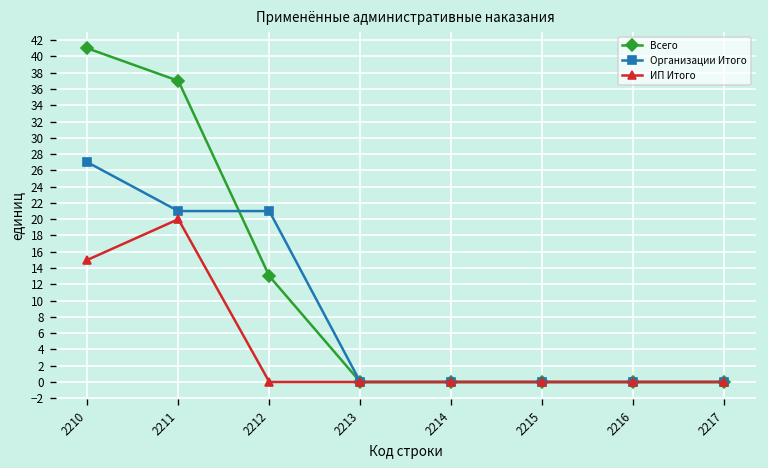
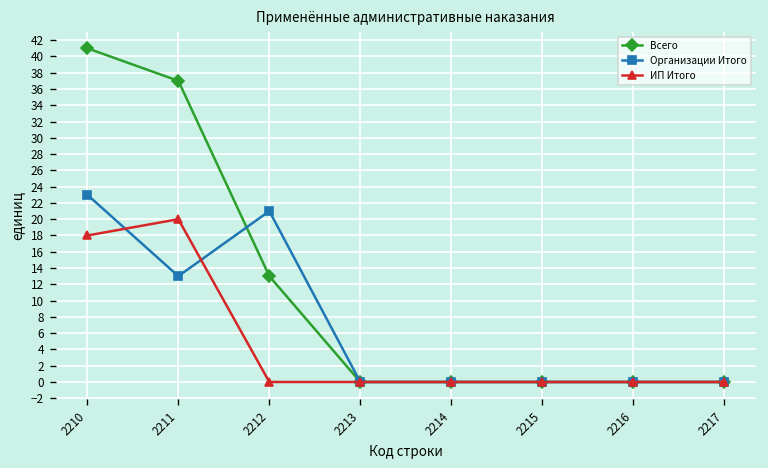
Организации Итого, 2210: 27 -> 23
ИП Итого, 2210: 15 -> 18
Организации Итого, 2211: 21 -> 13
